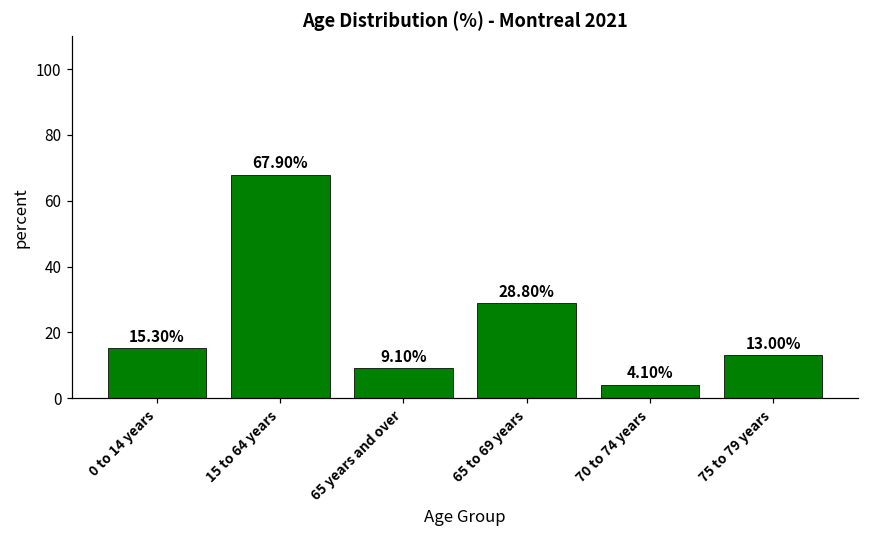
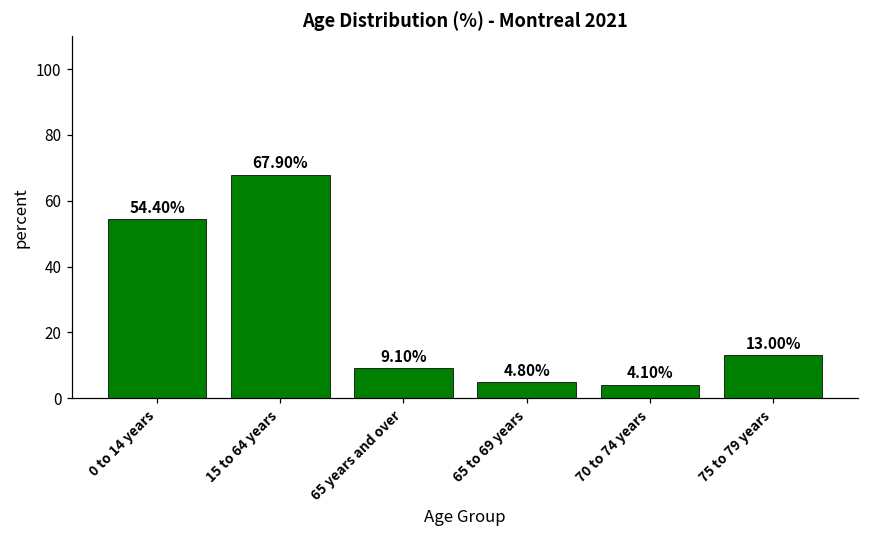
0 to 14 years: 15.30% -> 54.40%
65 to 69 years: 28.80% -> 4.80%
